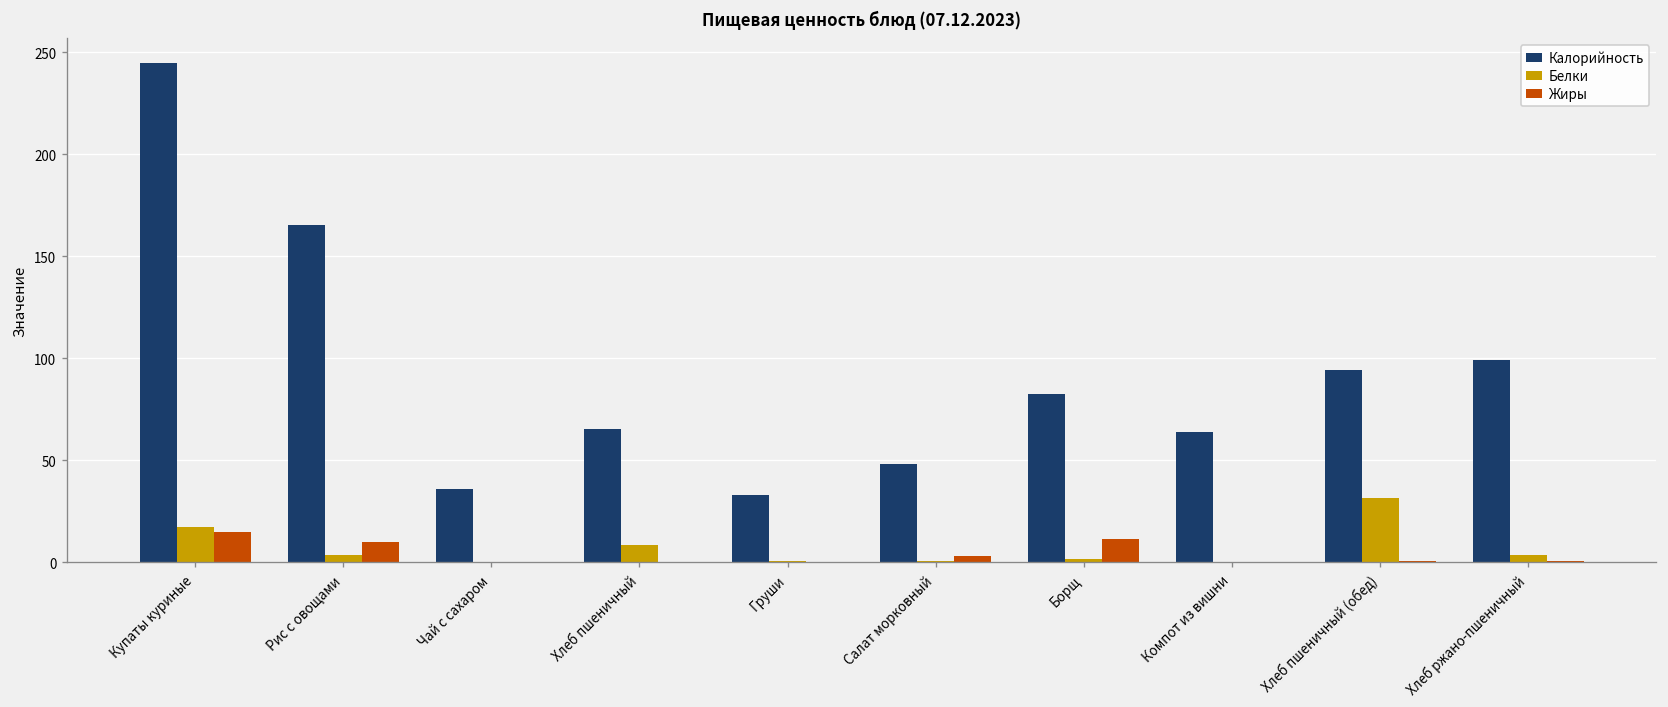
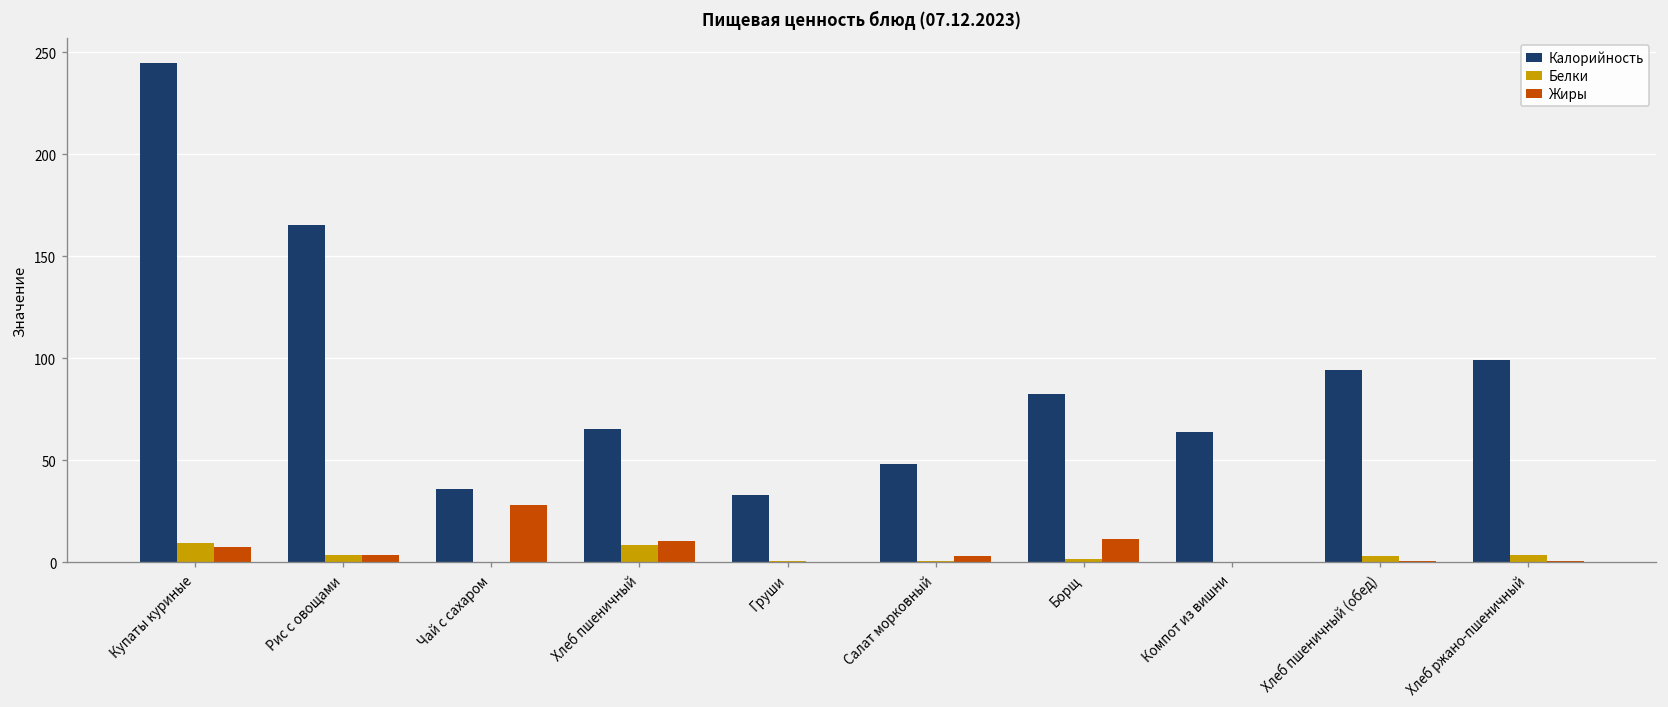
Белки, Купаты куриные: 17 -> 9
Жиры, Купаты куриные: 15 -> 7
Жиры, Рис с овощами: 10 -> 3
Жиры, Чай с сахаром: 0 -> 28
Жиры, Хлеб пшеничный: 0 -> 11
Белки, Хлеб пшеничный (обед): 31 -> 3
